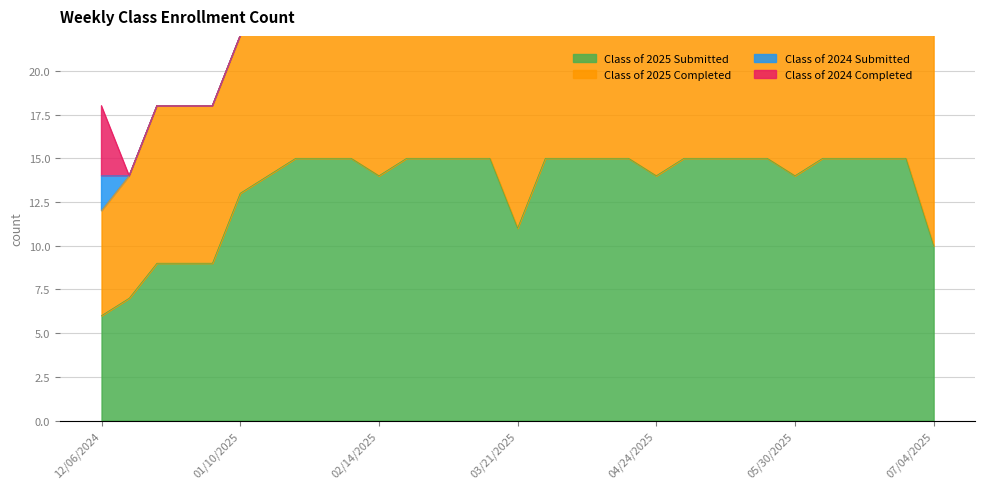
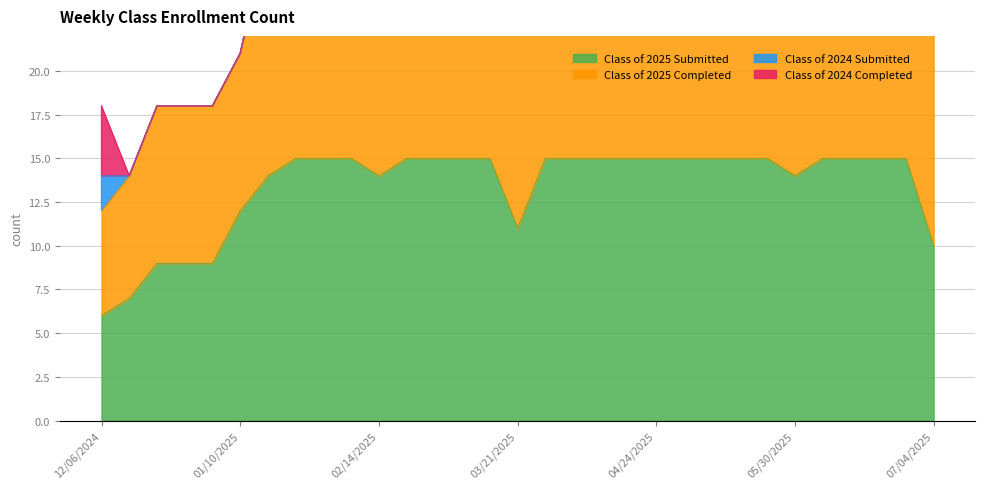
Class of 2025 Submitted, 01/10/2025: 13 -> 12
Class of 2025 Submitted, 04/24/2025: 14 -> 15
